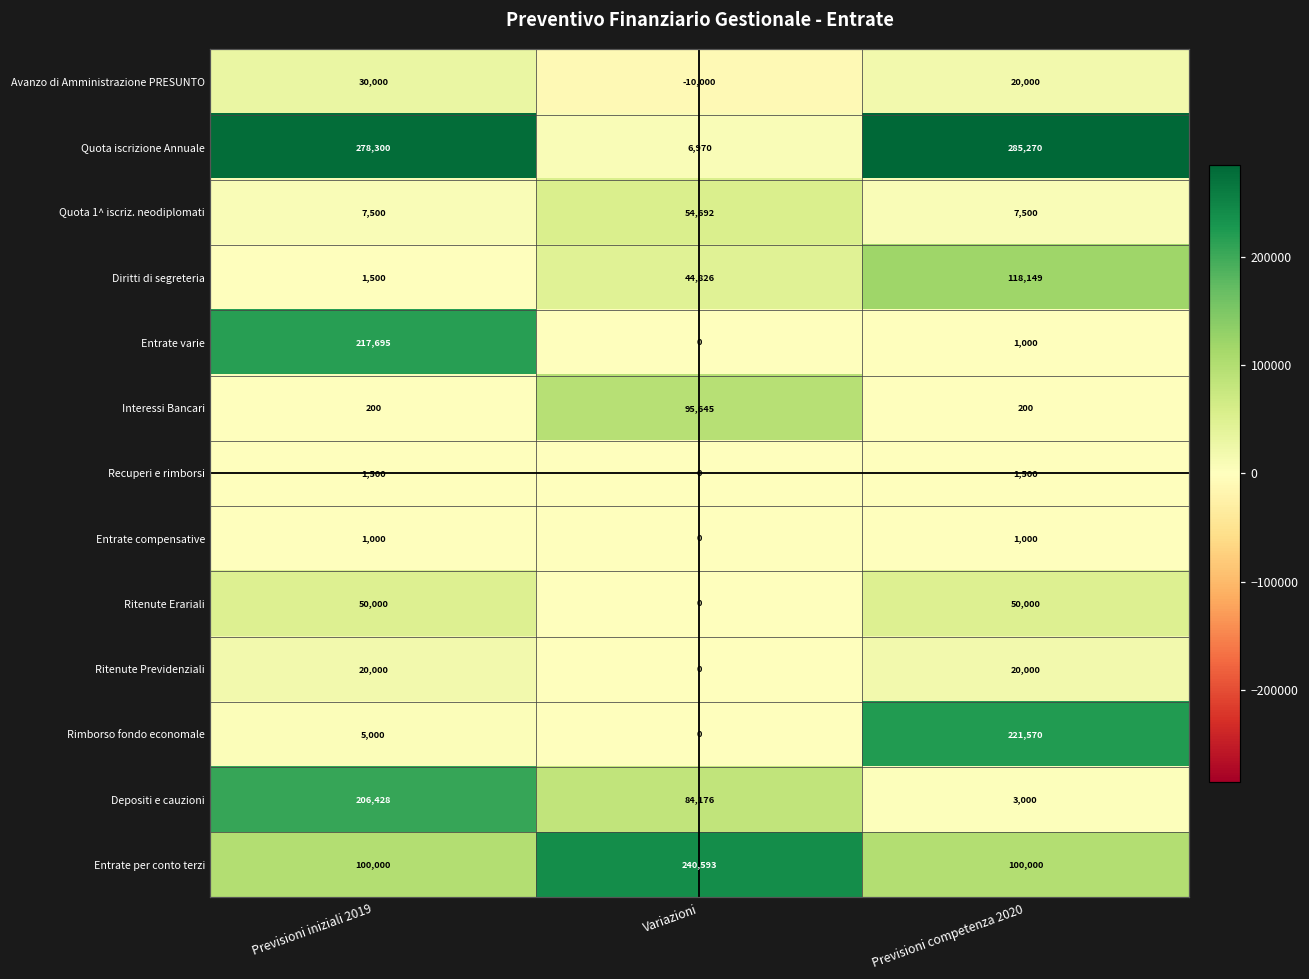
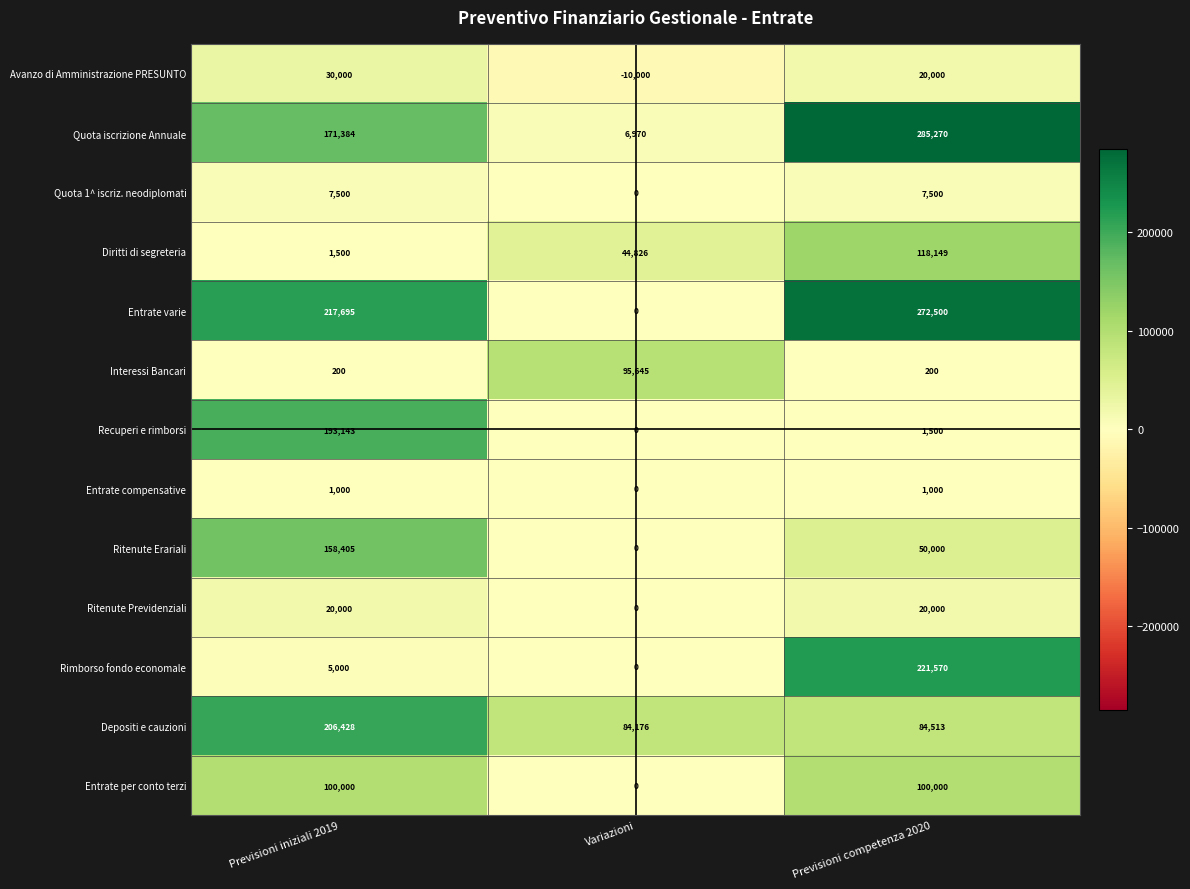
Quota iscrizione Annuale, Previsioni iniziali 2019: 278,300 -> 171,384
Quota 1^ iscriz. neodiplomati, Variazioni: 54,692 -> 0
Entrate varie, Previsioni competenza 2020: 1,000 -> 272,500
Recuperi e rimborsi, Previsioni iniziali 2019: 1,500 -> 193,143
Ritenute Erariali, Previsioni iniziali 2019: 50,000 -> 158,405
Depositi e cauzioni, Previsioni competenza 2020: 3,000 -> 84,513
Entrate per conto terzi, Variazioni: 240,593 -> 0
